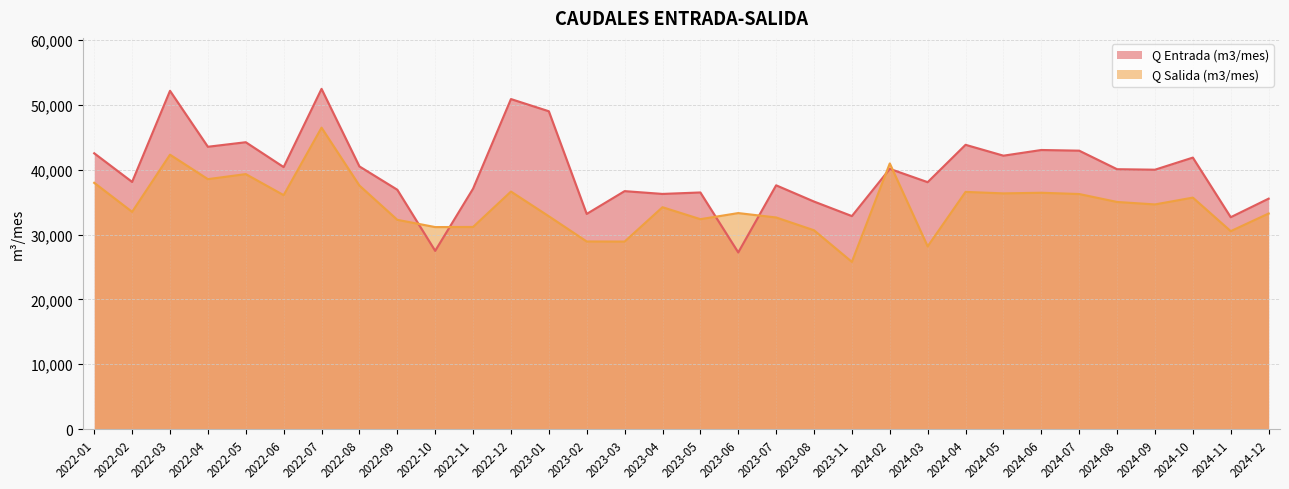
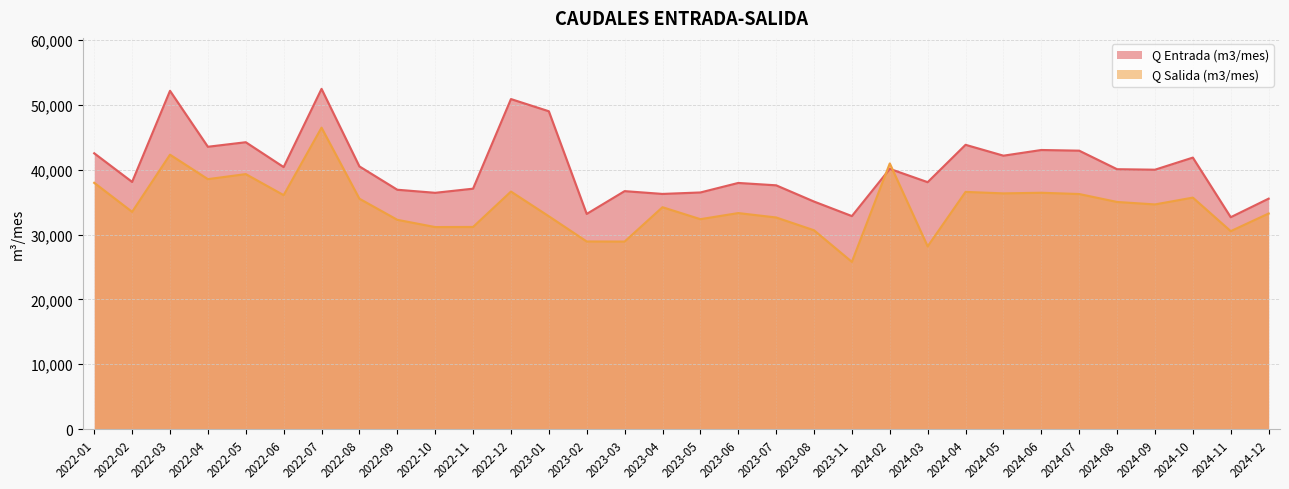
Q Salida (m3/mes), 2022-08: 38,000 -> 36,000
Q Entrada (m3/mes), 2022-10: 27,000 -> 36,000
Q Entrada (m3/mes), 2023-06: 27,000 -> 38,000
